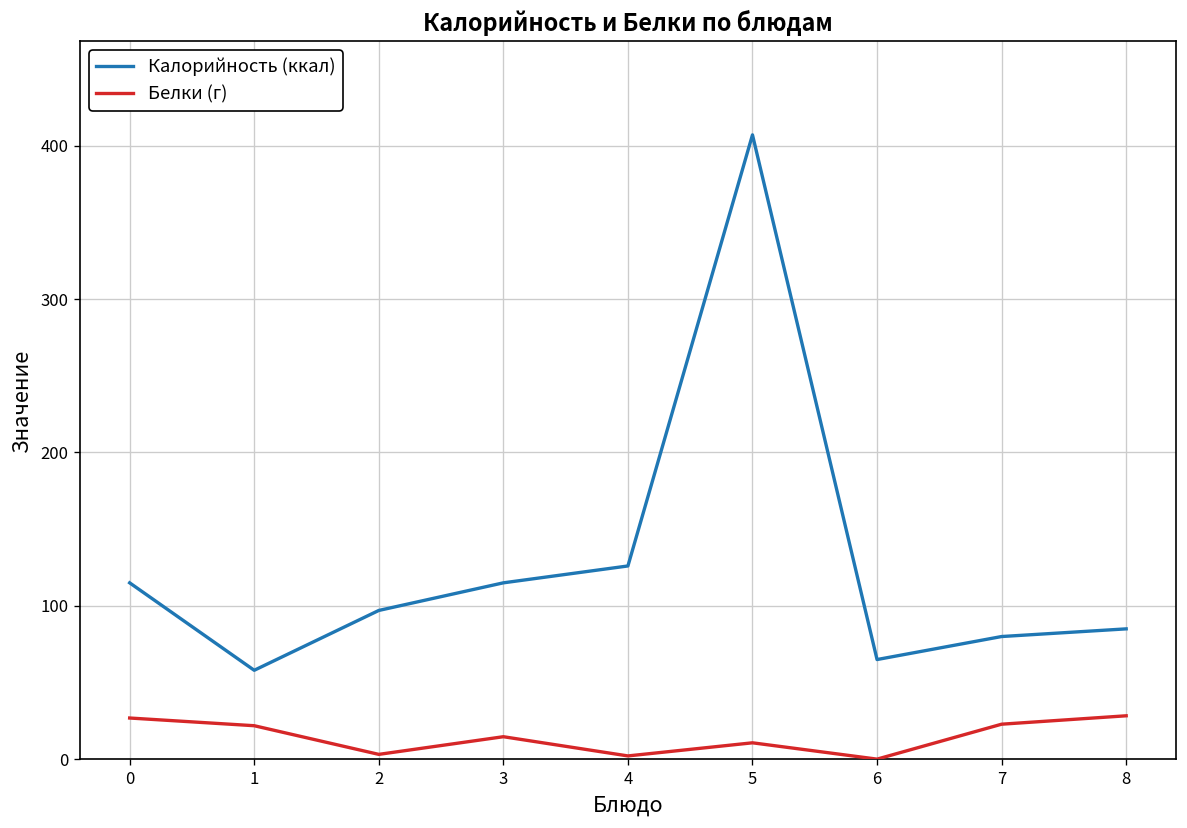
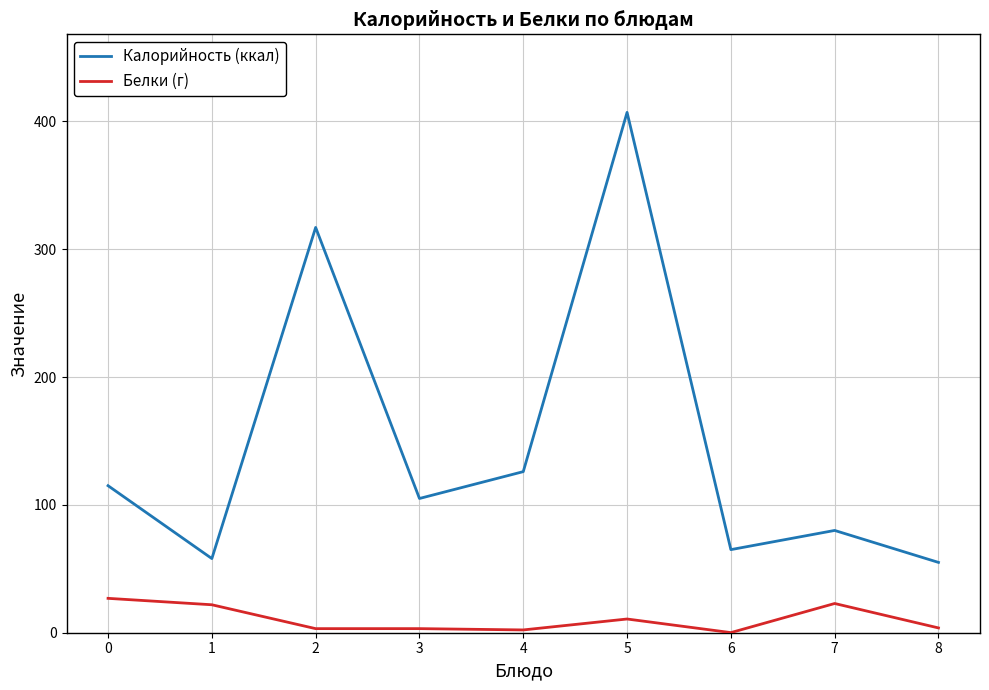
Калорийность (ккал), 2: 97 -> 317
Калорийность (ккал), 3: 115 -> 105
Белки (г), 3: 15 -> 3
Калорийность (ккал), 8: 85 -> 55
Белки (г), 8: 28 -> 4
